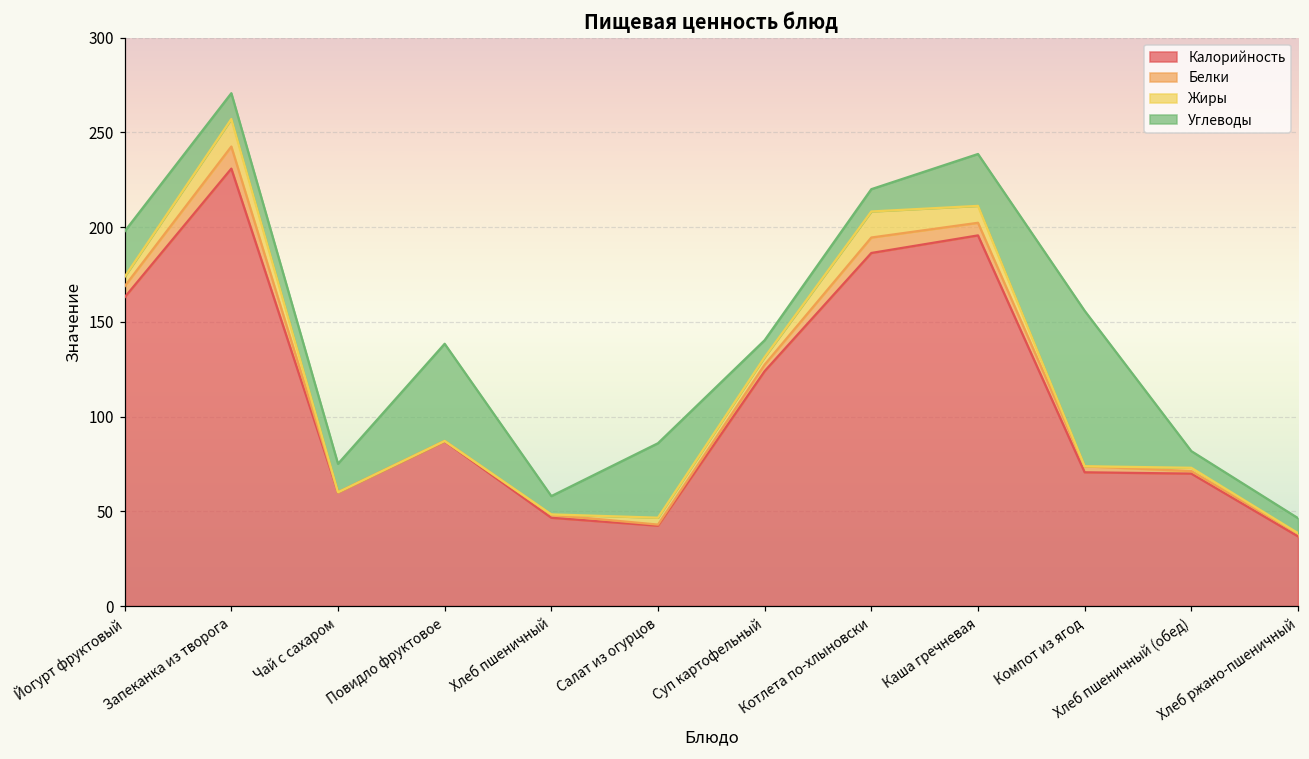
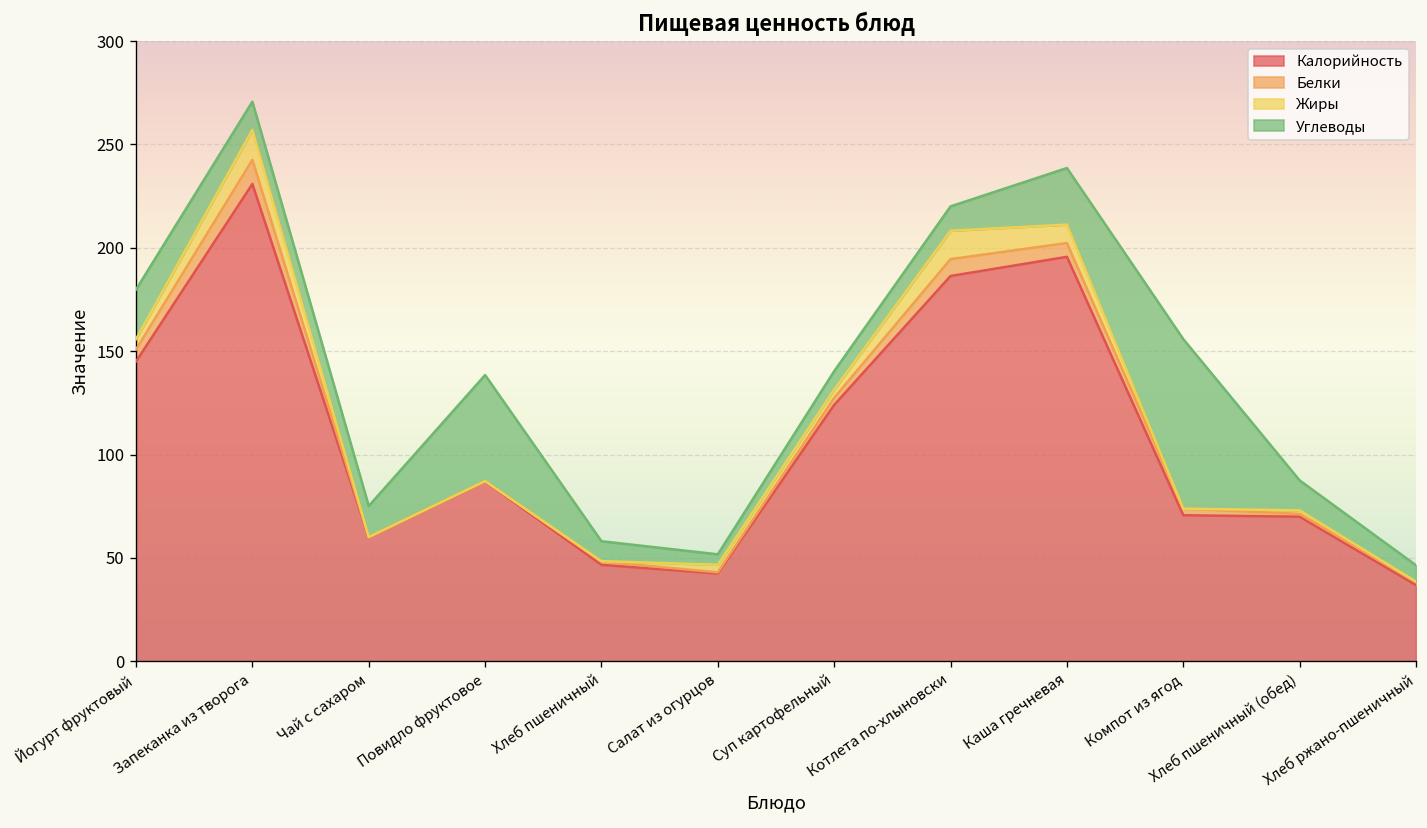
Калорийность, Йогурт фруктовый: 163 -> 145
Углеводы, Салат из огурцов: 39 -> 5
Углеводы, Хлеб пшеничный (обед): 9 -> 14
